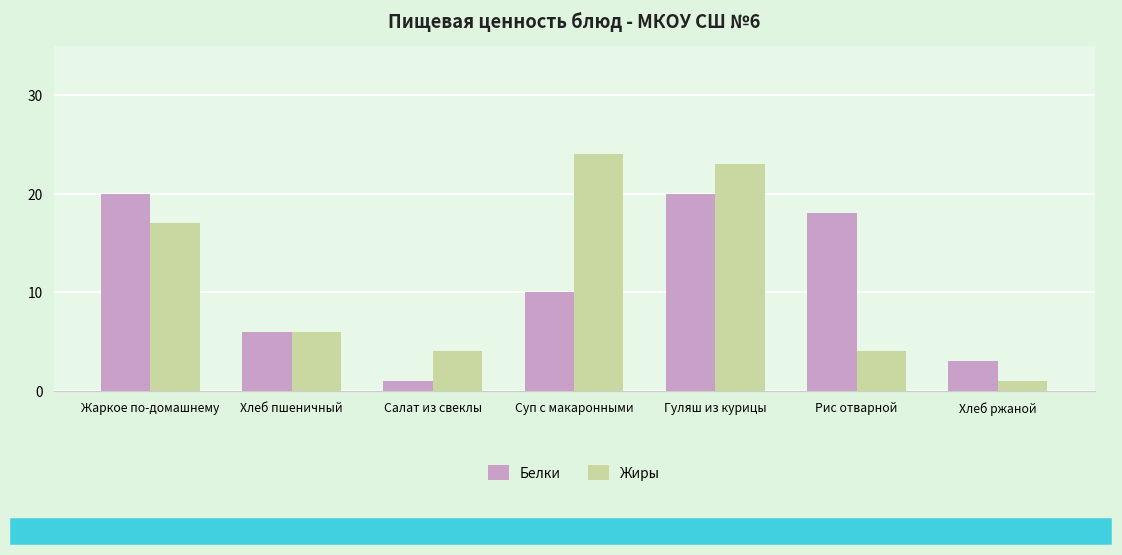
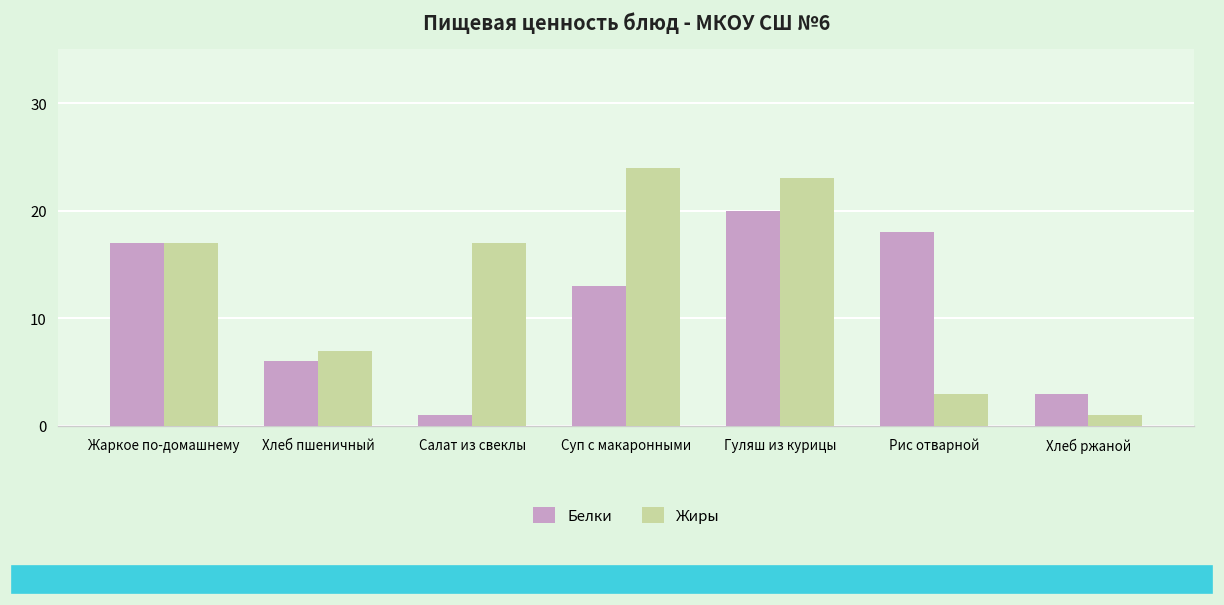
Белки, Жаркое по-домашнему: 20 -> 17
Жиры, Хлеб пшеничный: 6 -> 7
Жиры, Салат из свеклы: 4 -> 17
Белки, Суп с макаронными: 10 -> 13
Жиры, Рис отварной: 4 -> 3
